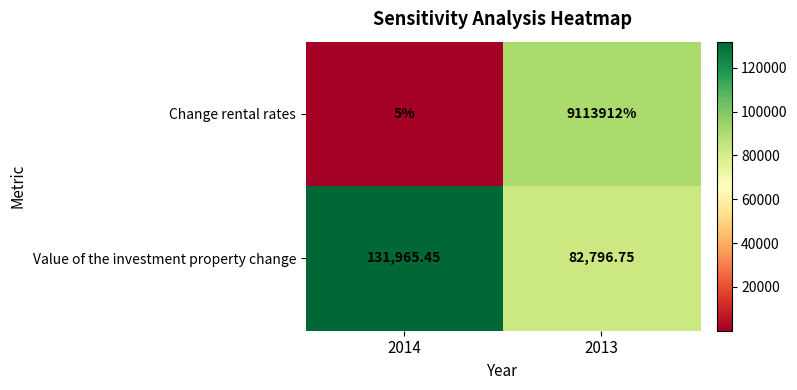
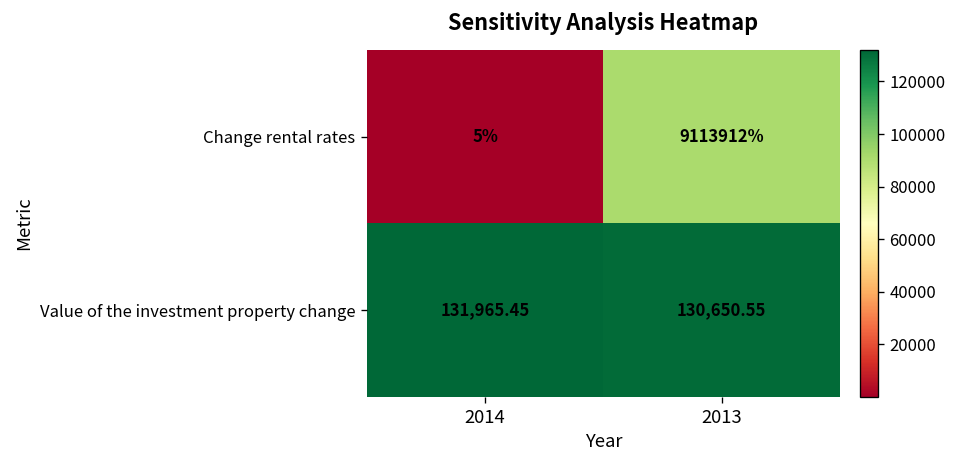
Value of the investment property change, 2013: 82,796.75 -> 130,650.55
